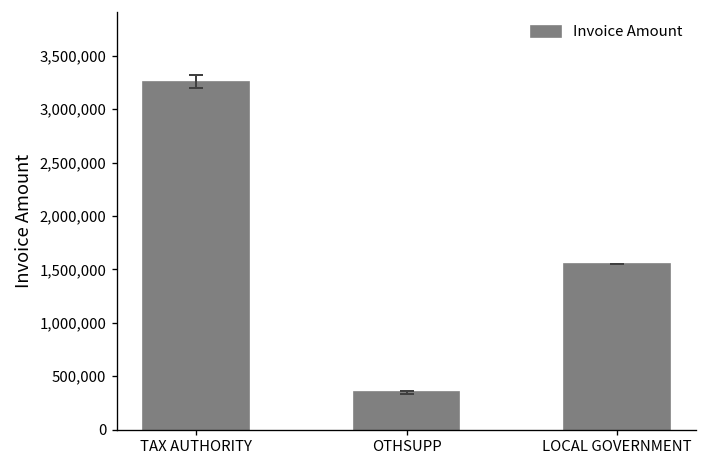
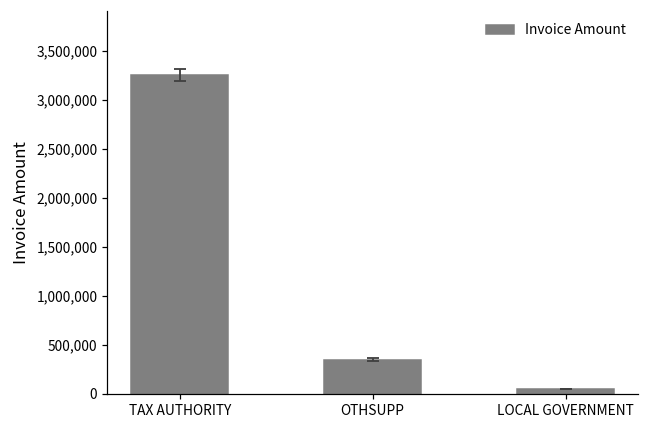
Invoice Amount, LOCAL GOVERNMENT: 1,600,000 -> 0
